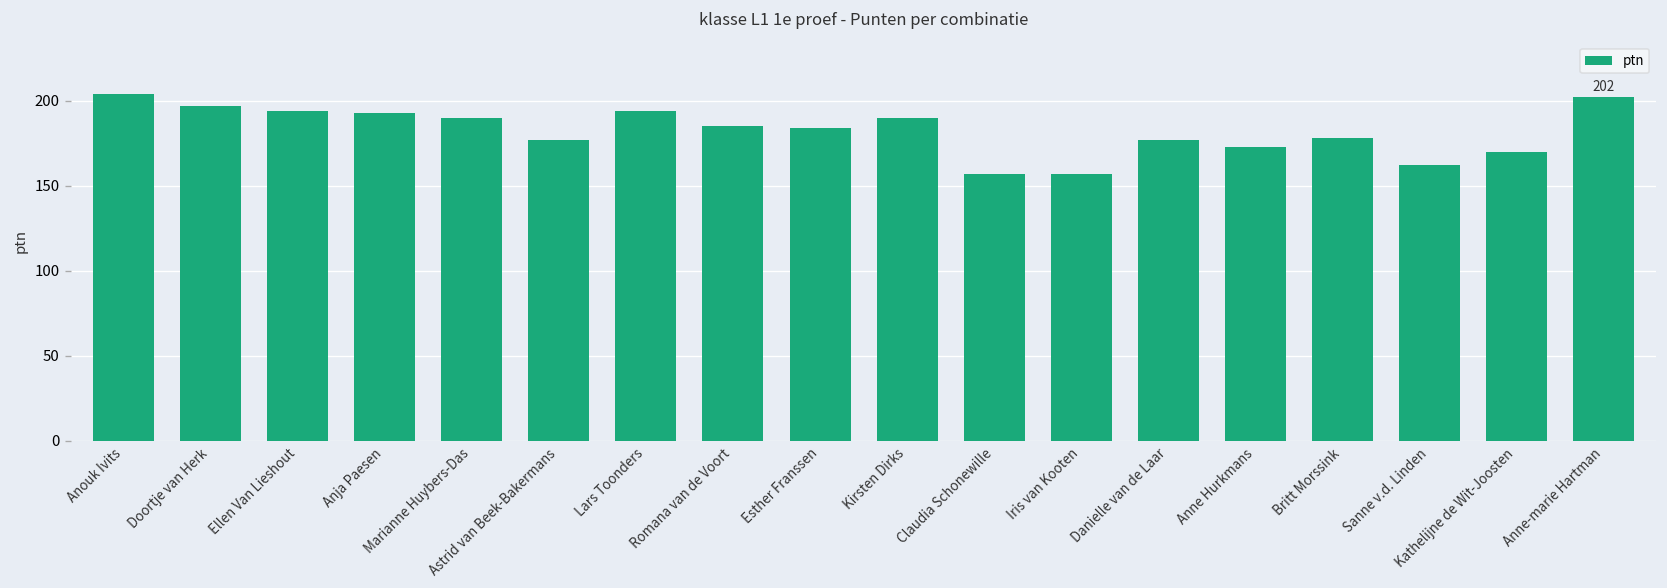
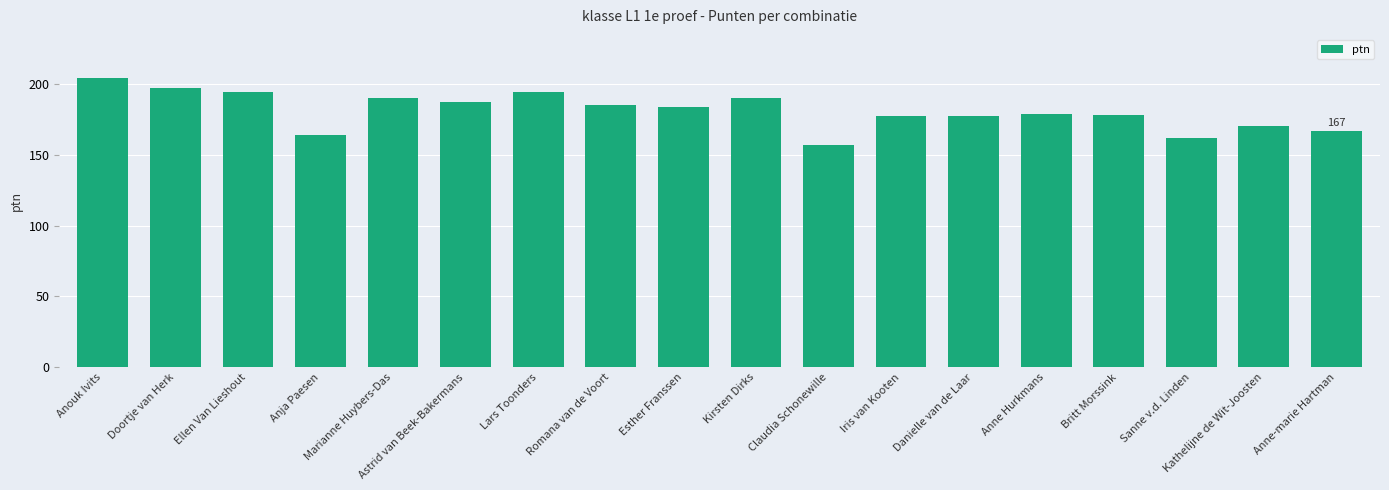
Anja Paesen: 193 -> 164
Astrid van Beek-Bakermans: 177 -> 187
Iris van Kooten: 157 -> 177
Anne Hurkmans: 173 -> 179
Anne-marie Hartman: 202 -> 167
